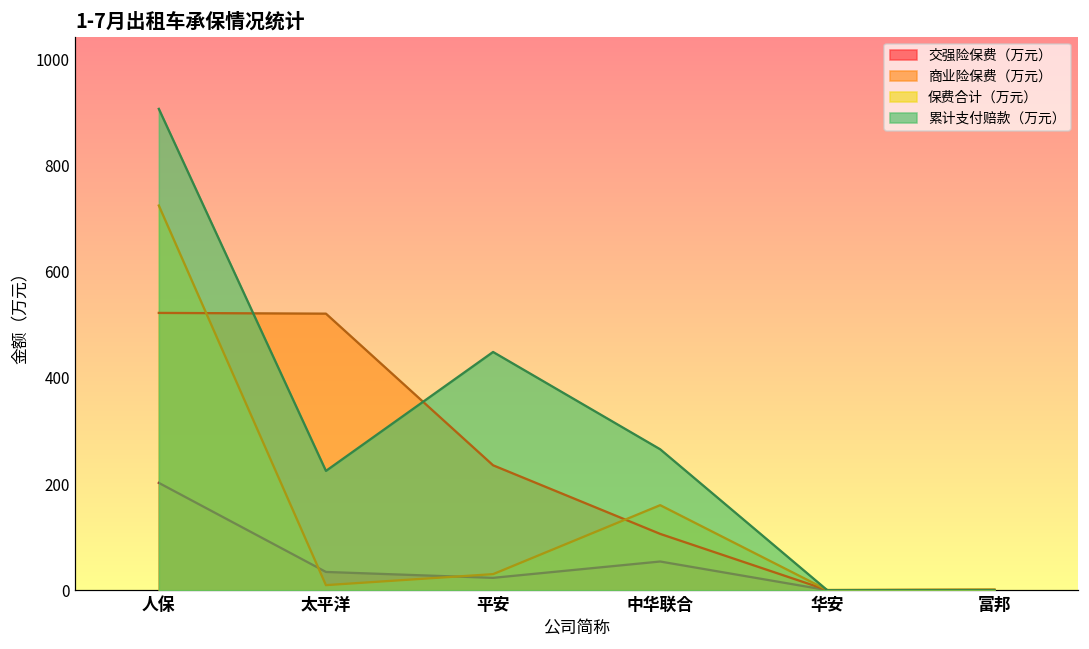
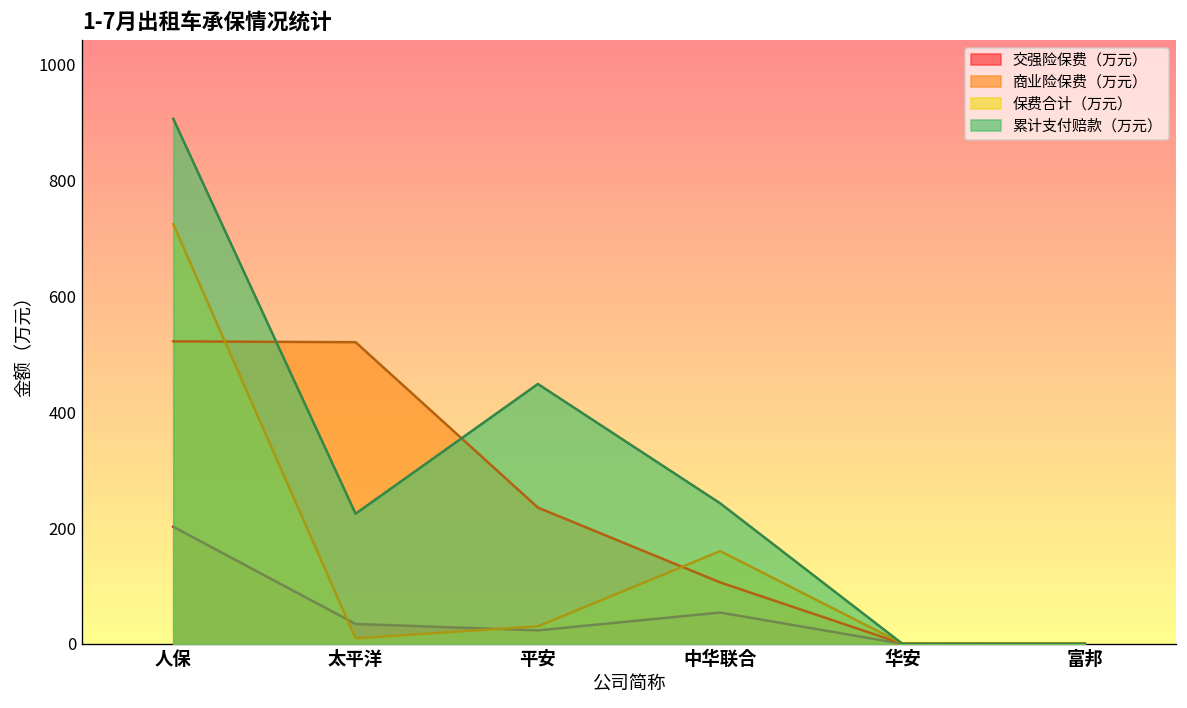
累计支付赔款（万元）, 中华联合: 270 -> 240
